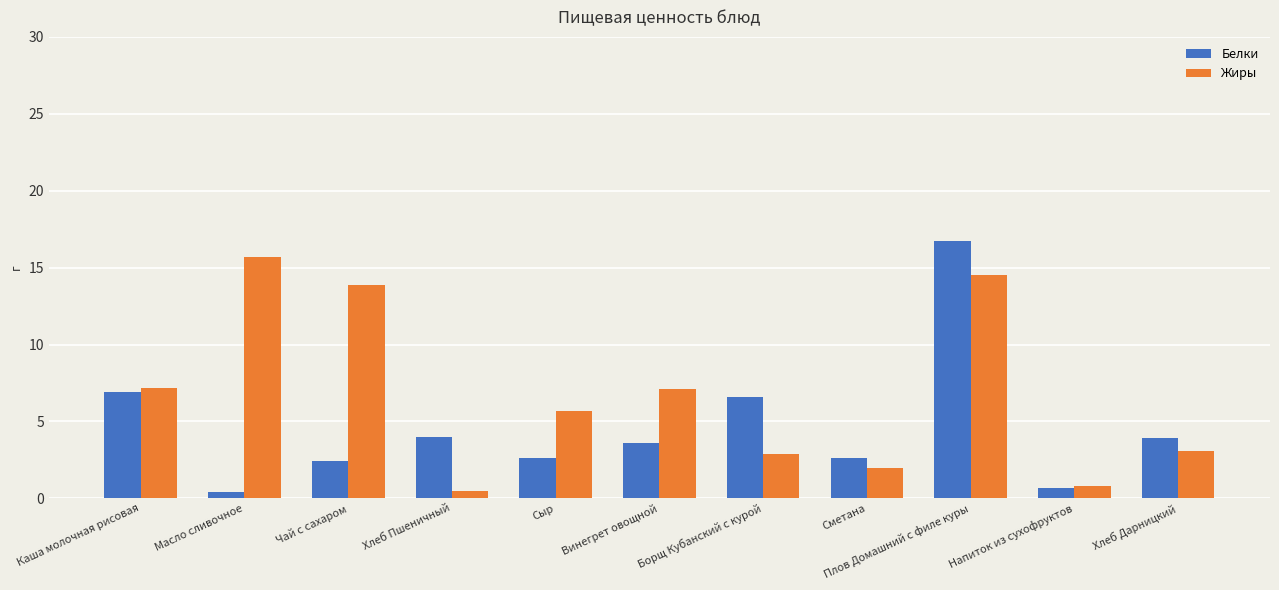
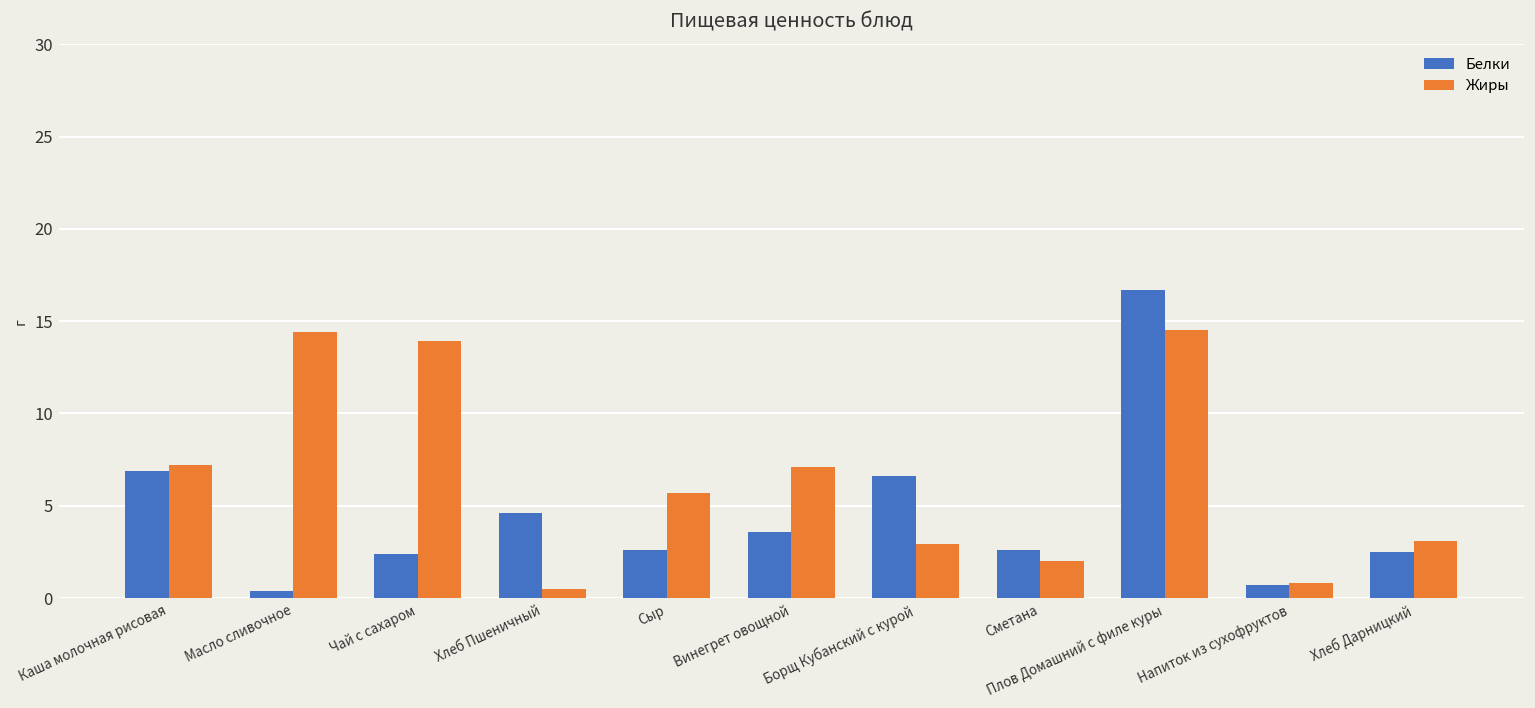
Жиры, Масло сливочное: 15.7 -> 14.4
Белки, Хлеб Пшеничный: 4.0 -> 4.6
Белки, Хлеб Дарницкий: 3.9 -> 2.5
